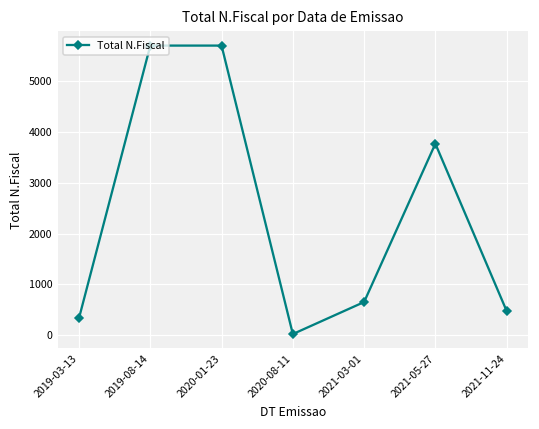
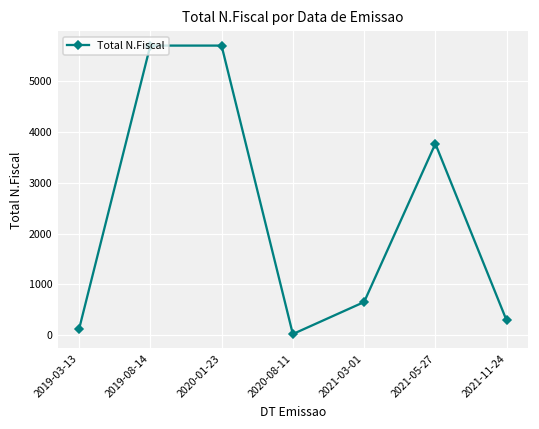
2019-03-13: 300 -> 100
2021-11-24: 500 -> 300
